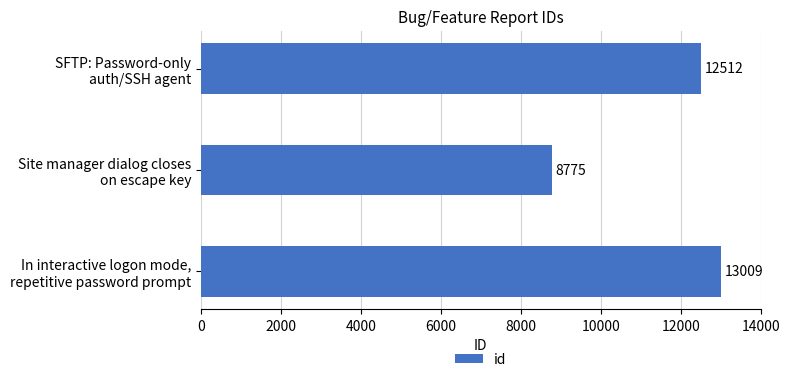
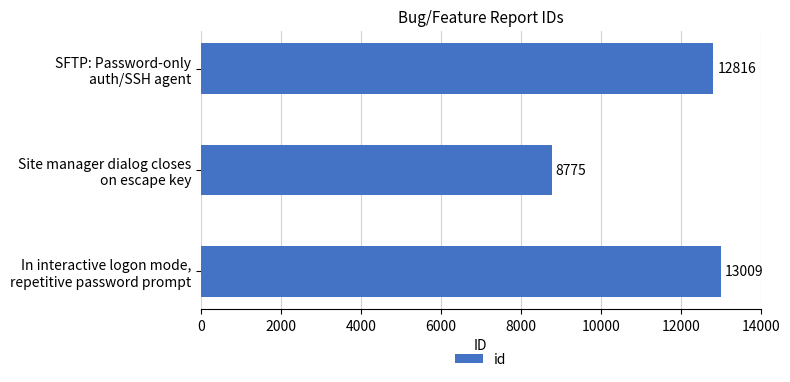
SFTP: Password-only auth/SSH agent: 12512 -> 12816
